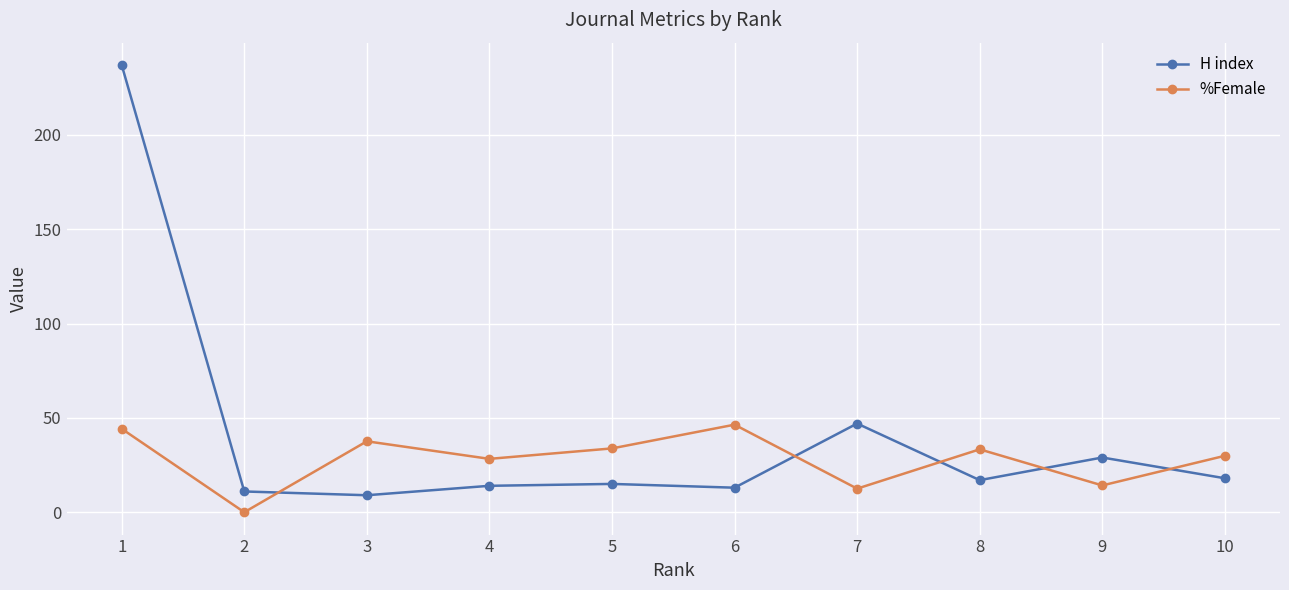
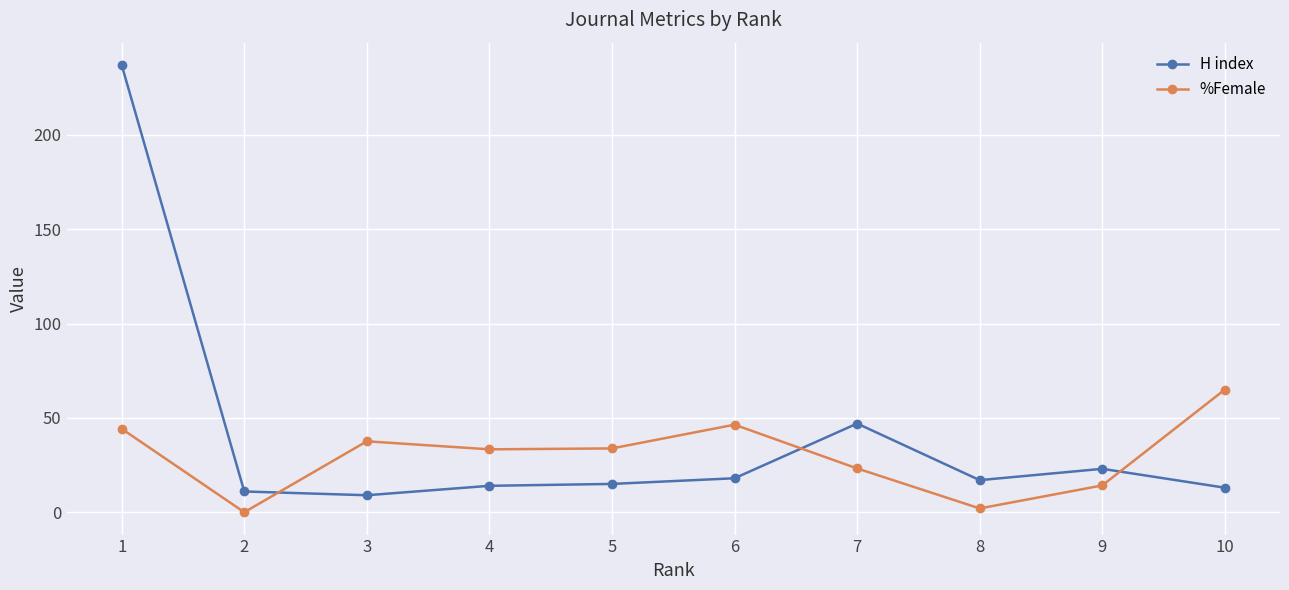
%Female, 4: 28 -> 33
H index, 6: 13 -> 18
%Female, 7: 13 -> 23
%Female, 8: 33 -> 2
H index, 9: 29 -> 23
H index, 10: 18 -> 13
%Female, 10: 30 -> 65
